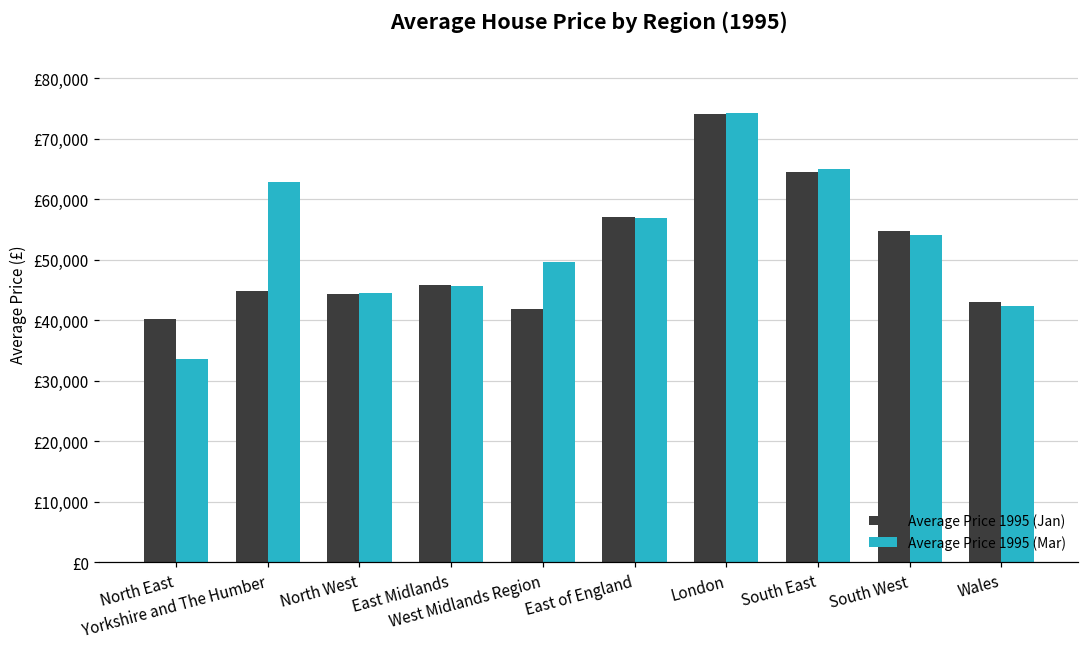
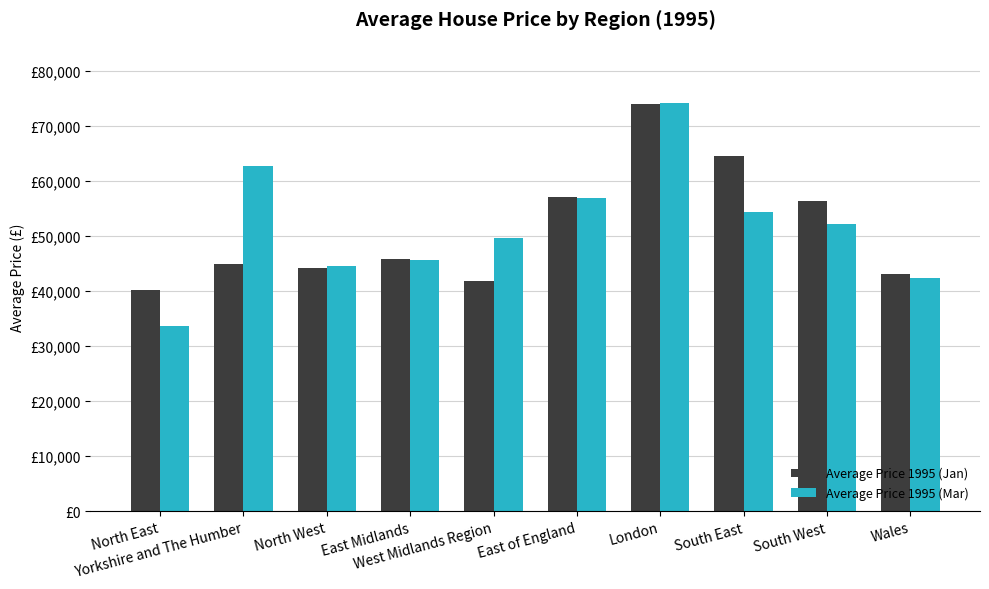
Average Price 1995 (Mar), South East: £65,000 -> £54,000
Average Price 1995 (Jan), South West: £55,000 -> £56,000
Average Price 1995 (Mar), South West: £54,000 -> £52,000
